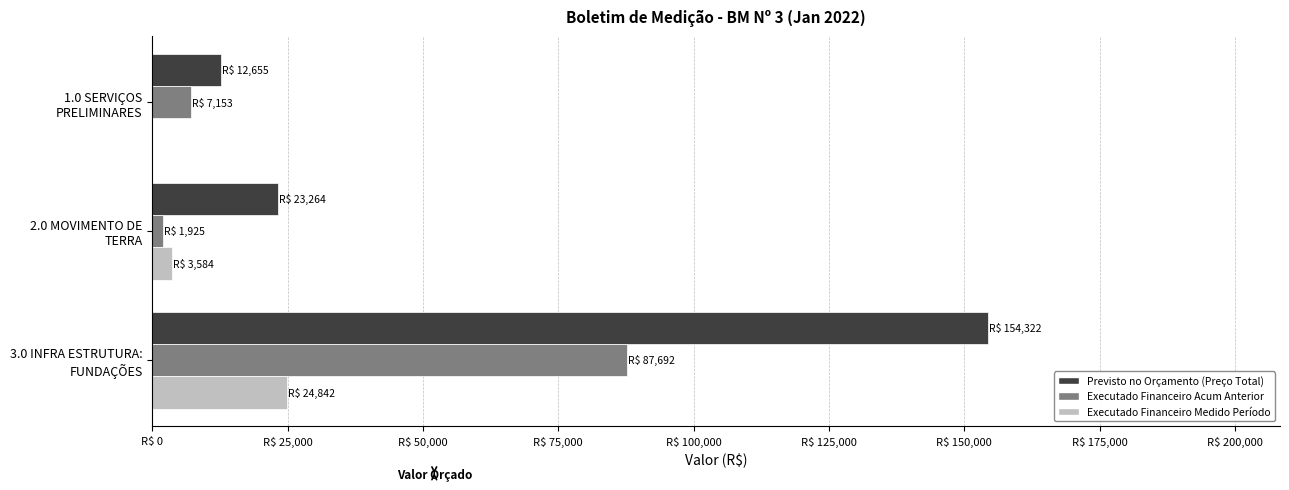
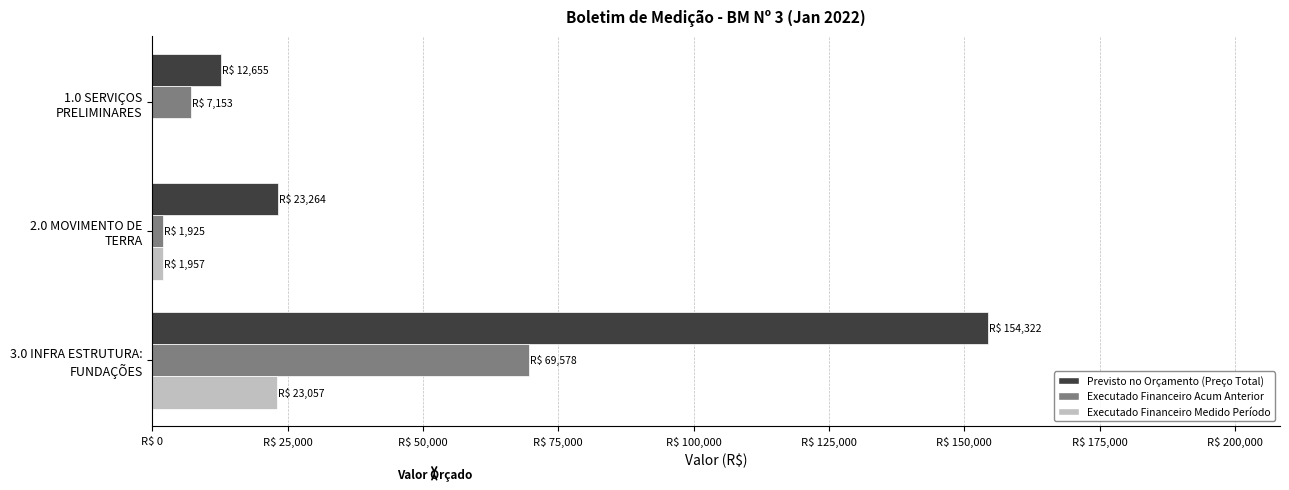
Executado Financeiro Medido Período, 2.0 MOVIMENTO DE TERRA: 3,584 -> 1,957
Executado Financeiro Acum Anterior, 3.0 INFRA ESTRUTURA: FUNDAÇÕES: 87,692 -> 69,578
Executado Financeiro Medido Período, 3.0 INFRA ESTRUTURA: FUNDAÇÕES: 24,842 -> 23,057
